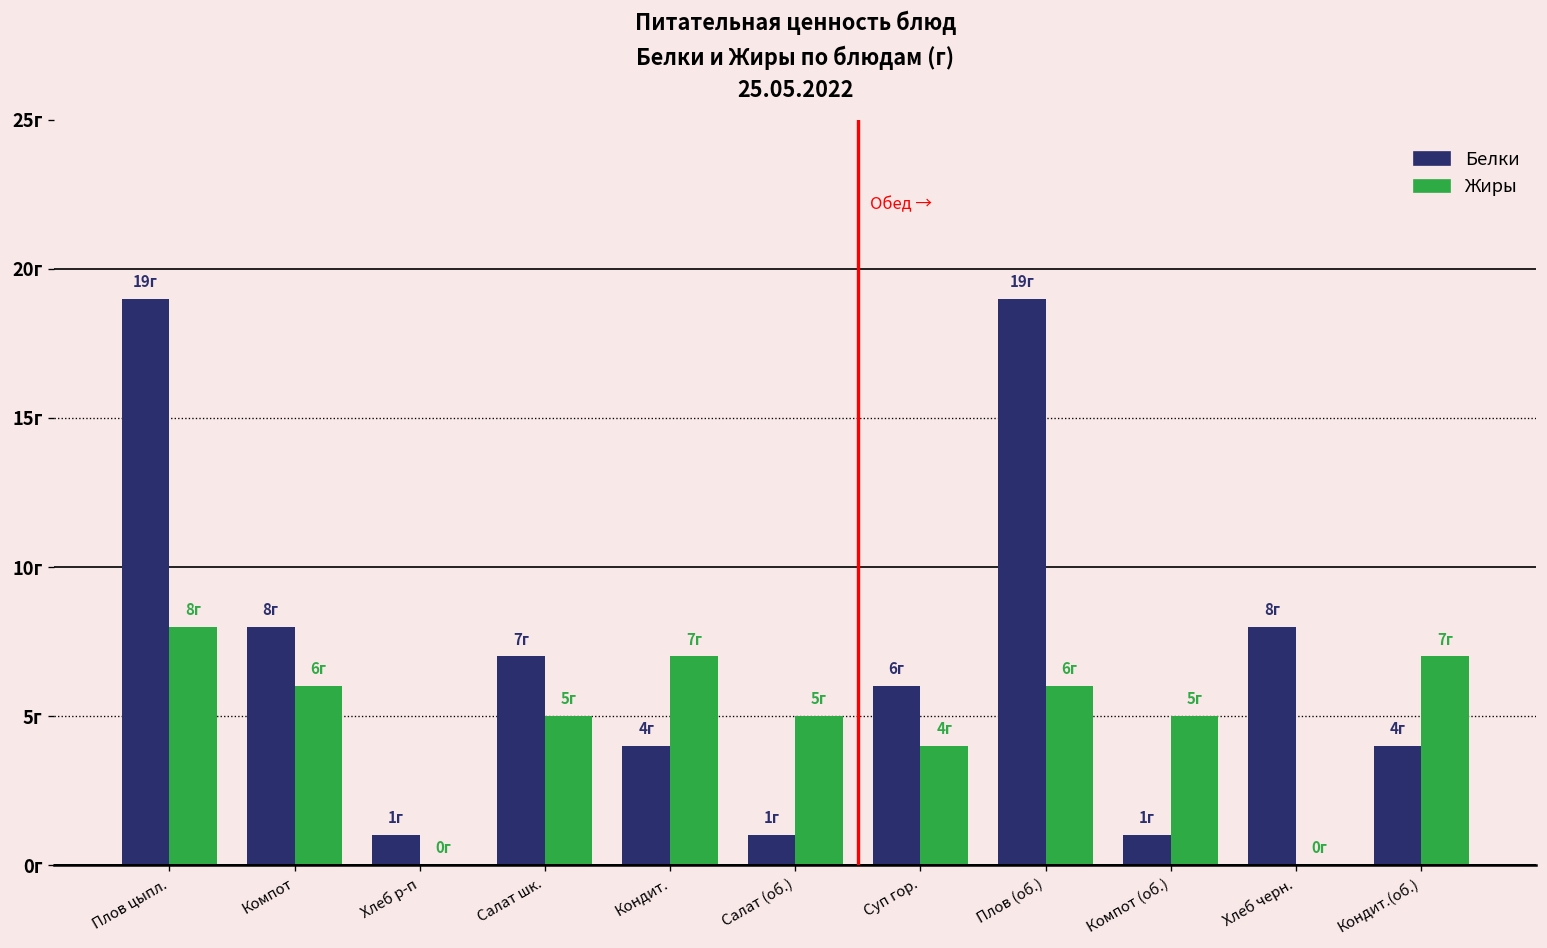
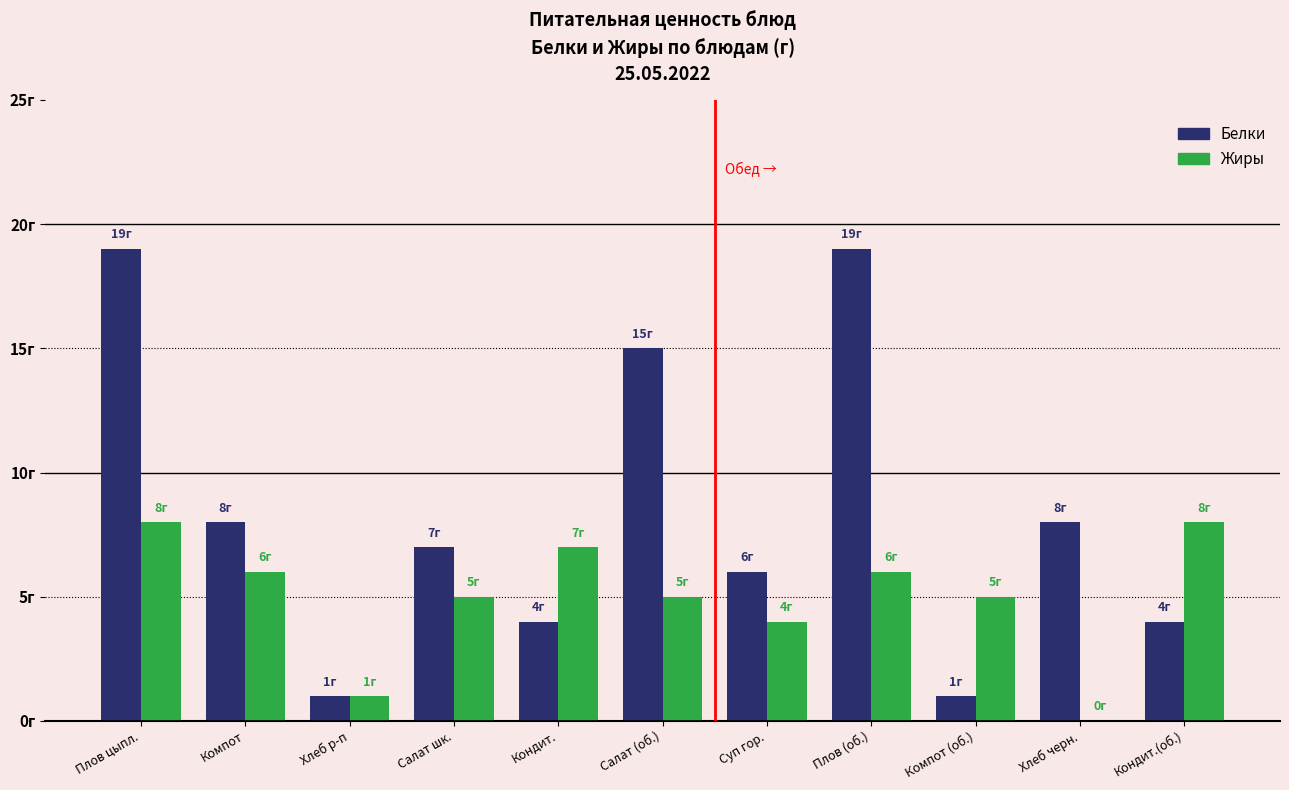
Жиры, Хлеб р-п: 0г -> 1г
Белки, Салат (об.): 1г -> 15г
Жиры, Кондит.(об.): 7г -> 8г
